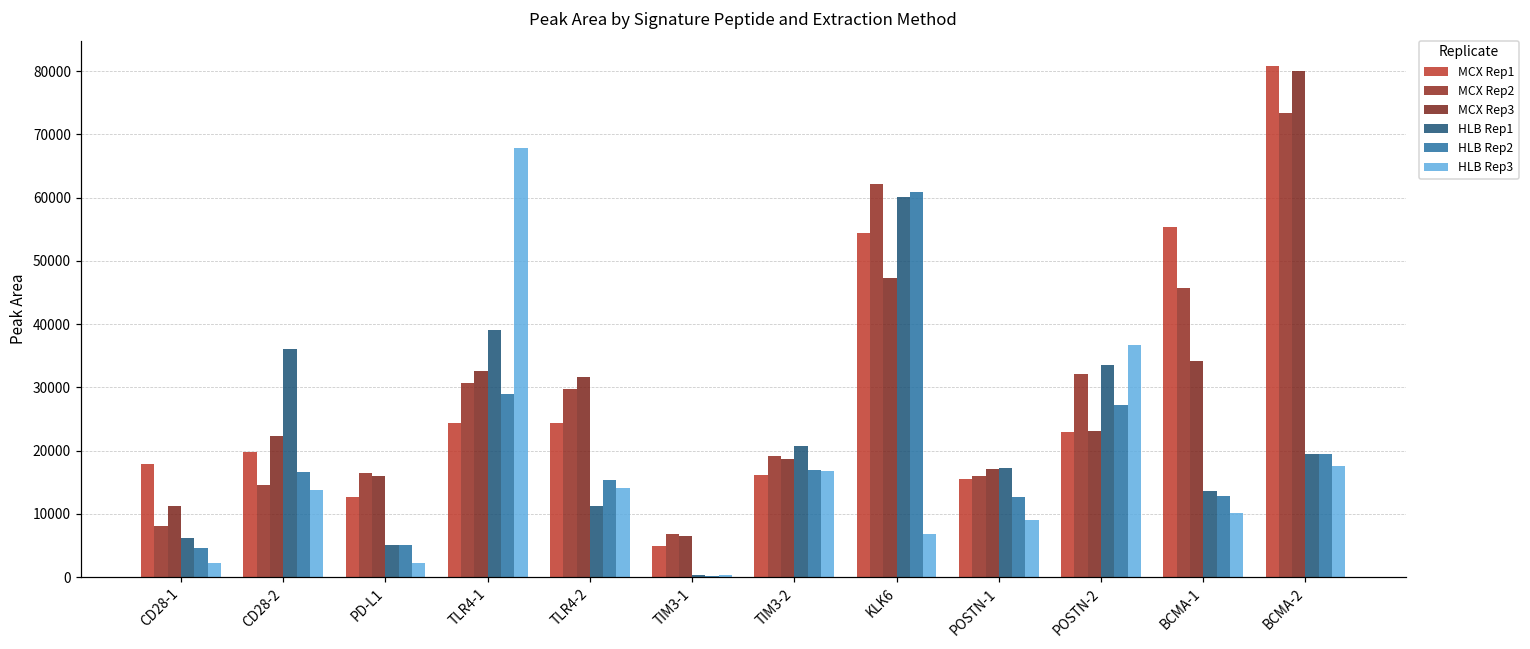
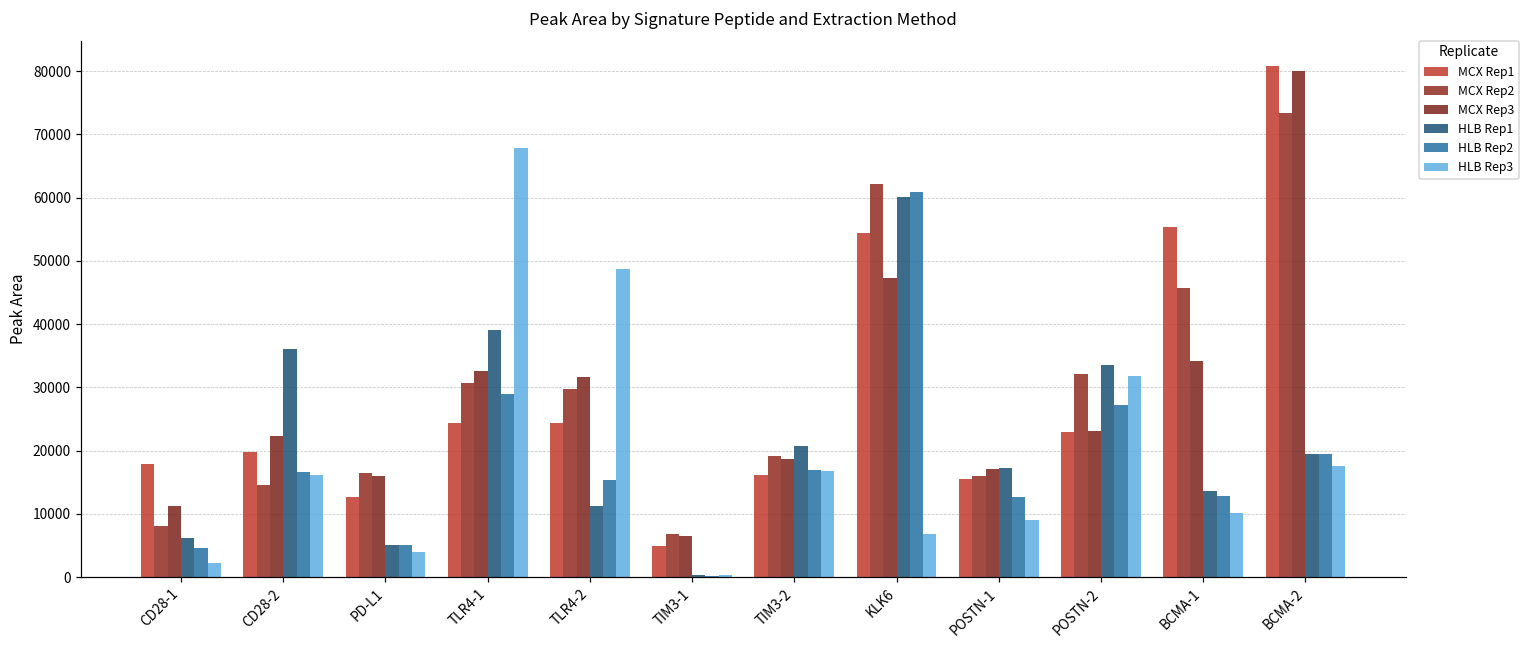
HLB Rep3, CD28-2: 14000 -> 16000
HLB Rep3, PD-L1: 2000 -> 4000
HLB Rep3, TLR4-2: 14000 -> 49000
HLB Rep3, POSTN-2: 37000 -> 32000
